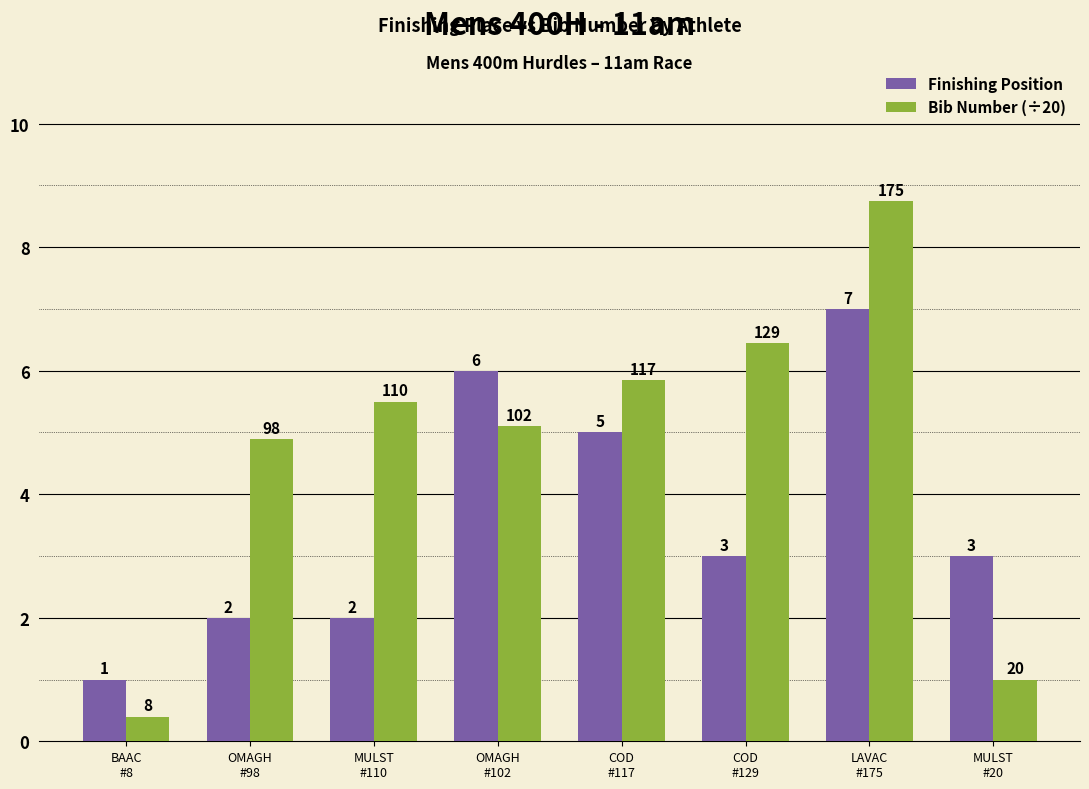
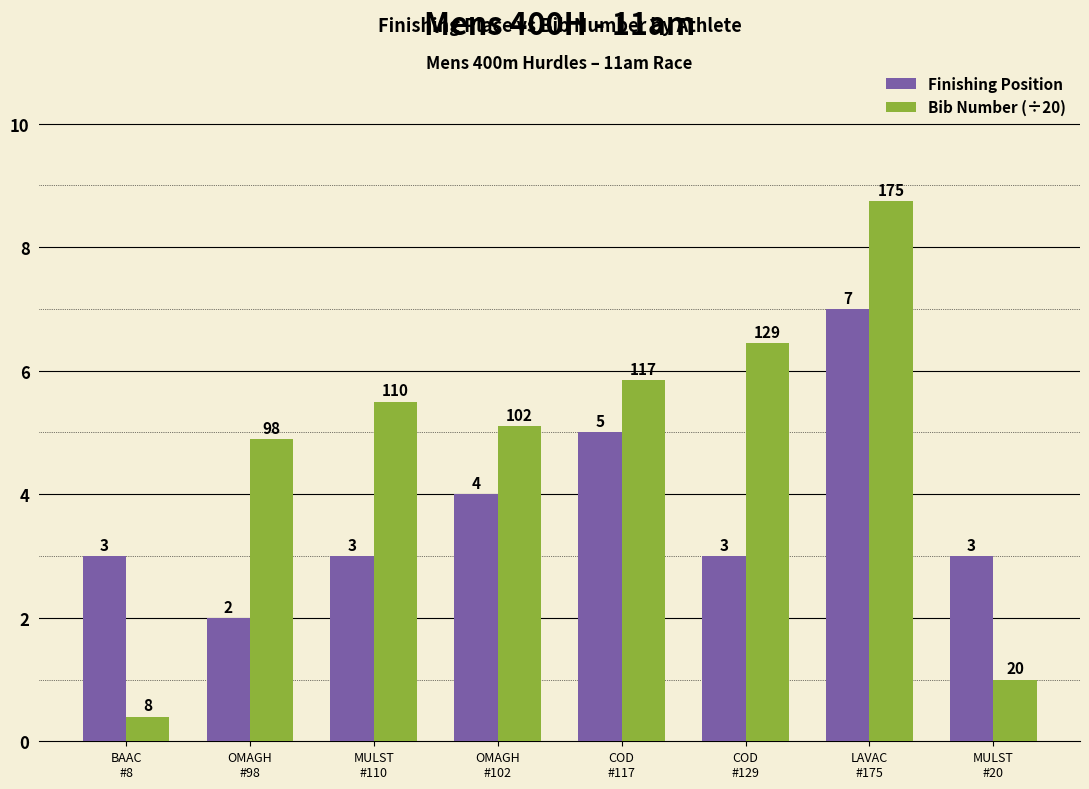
Finishing Position, BAAC #8: 1 -> 3
Finishing Position, MULST #110: 2 -> 3
Finishing Position, OMAGH #102: 6 -> 4
